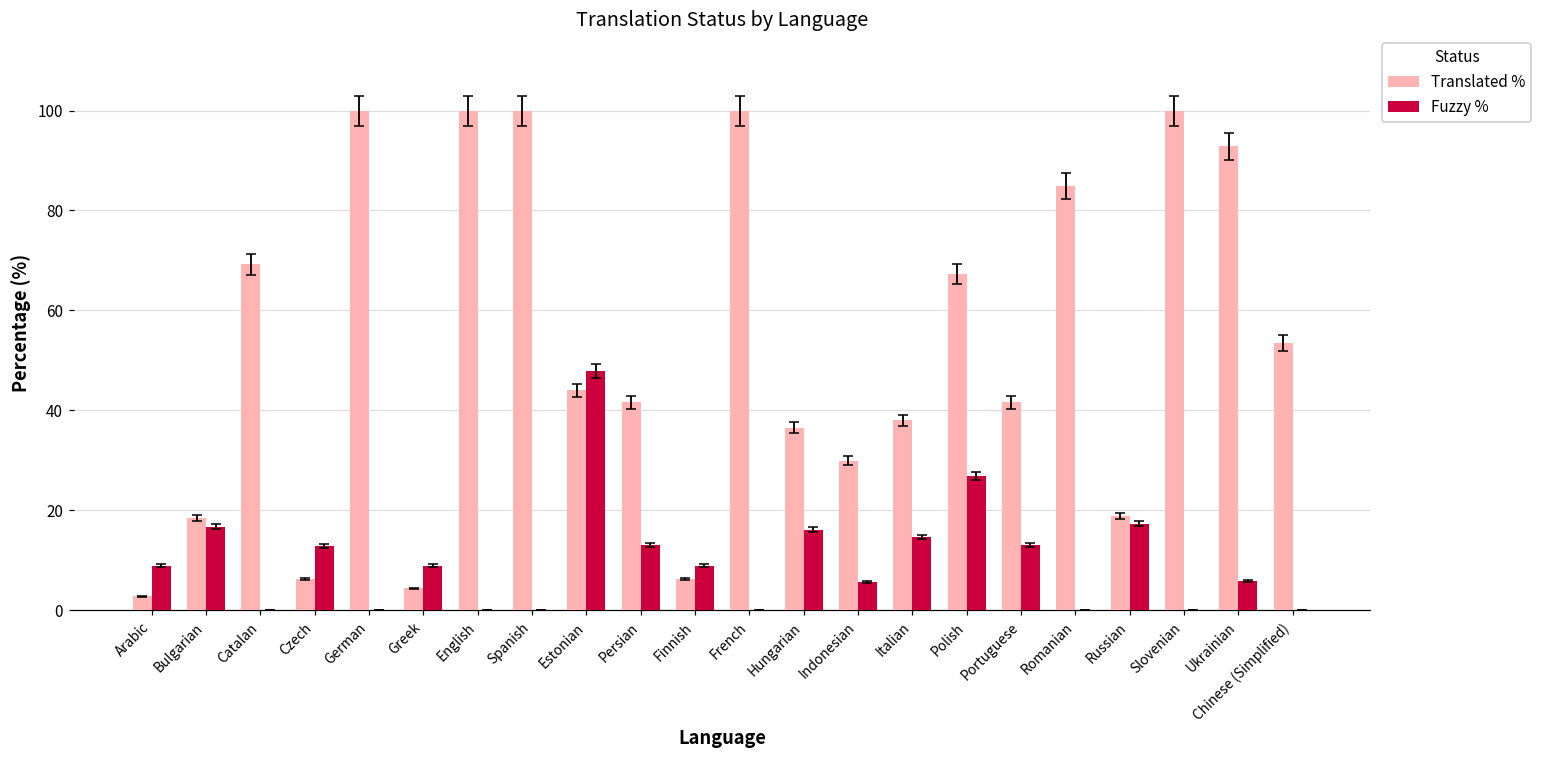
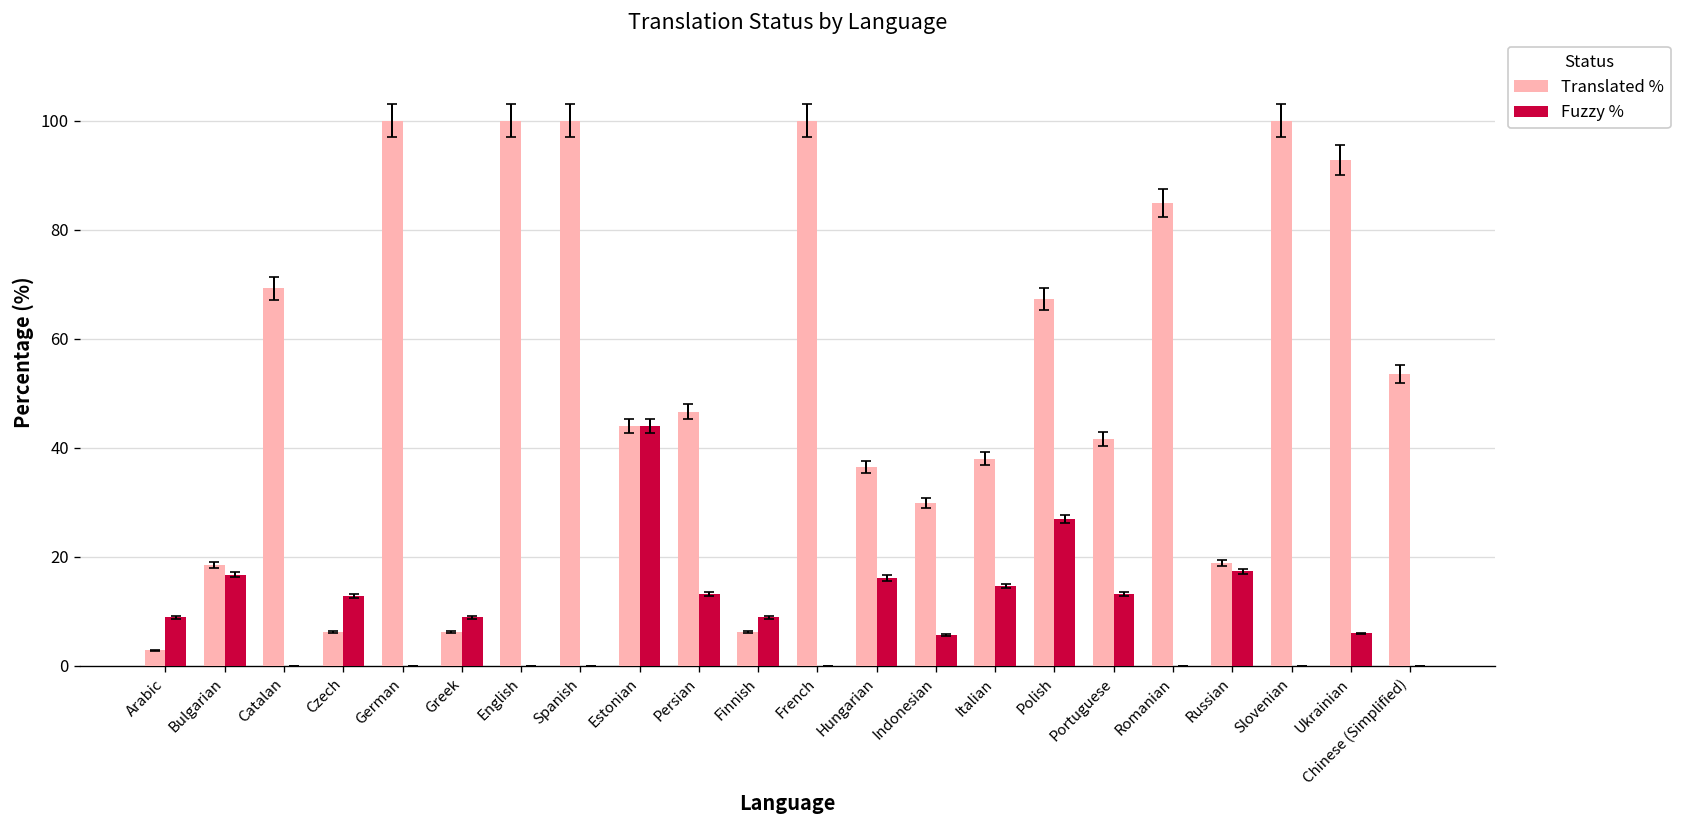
Translated %, Greek: 4 -> 6
Fuzzy %, Estonian: 48 -> 44
Translated %, Persian: 42 -> 47
